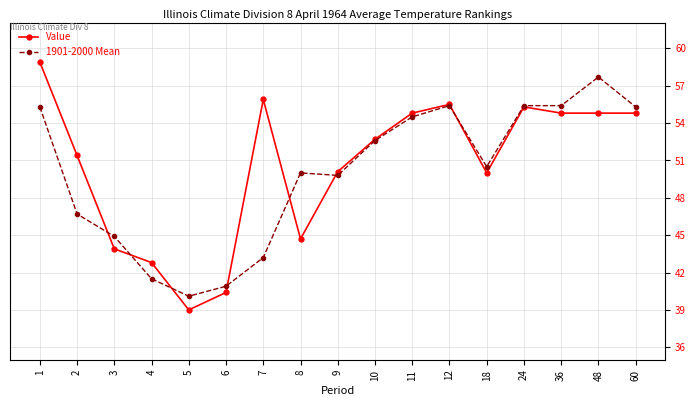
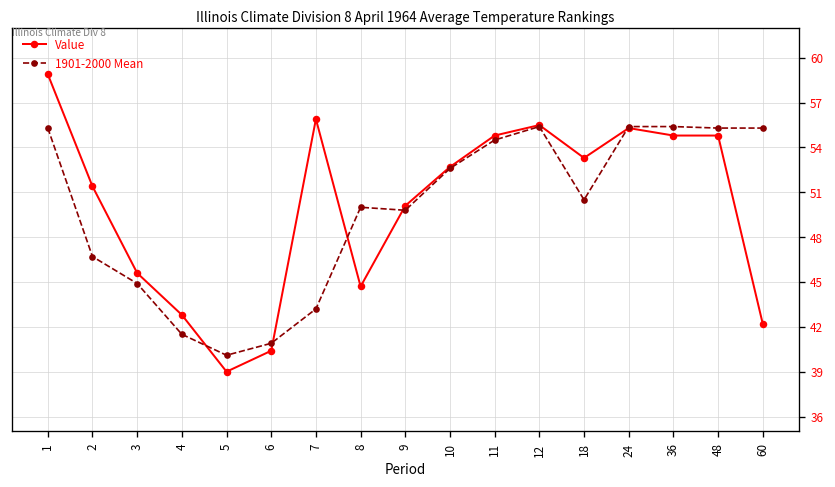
Value, 3: 43.9 -> 45.6
Value, 18: 50.0 -> 53.3
1901-2000 Mean, 48: 57.7 -> 55.3
Value, 60: 54.8 -> 42.2
